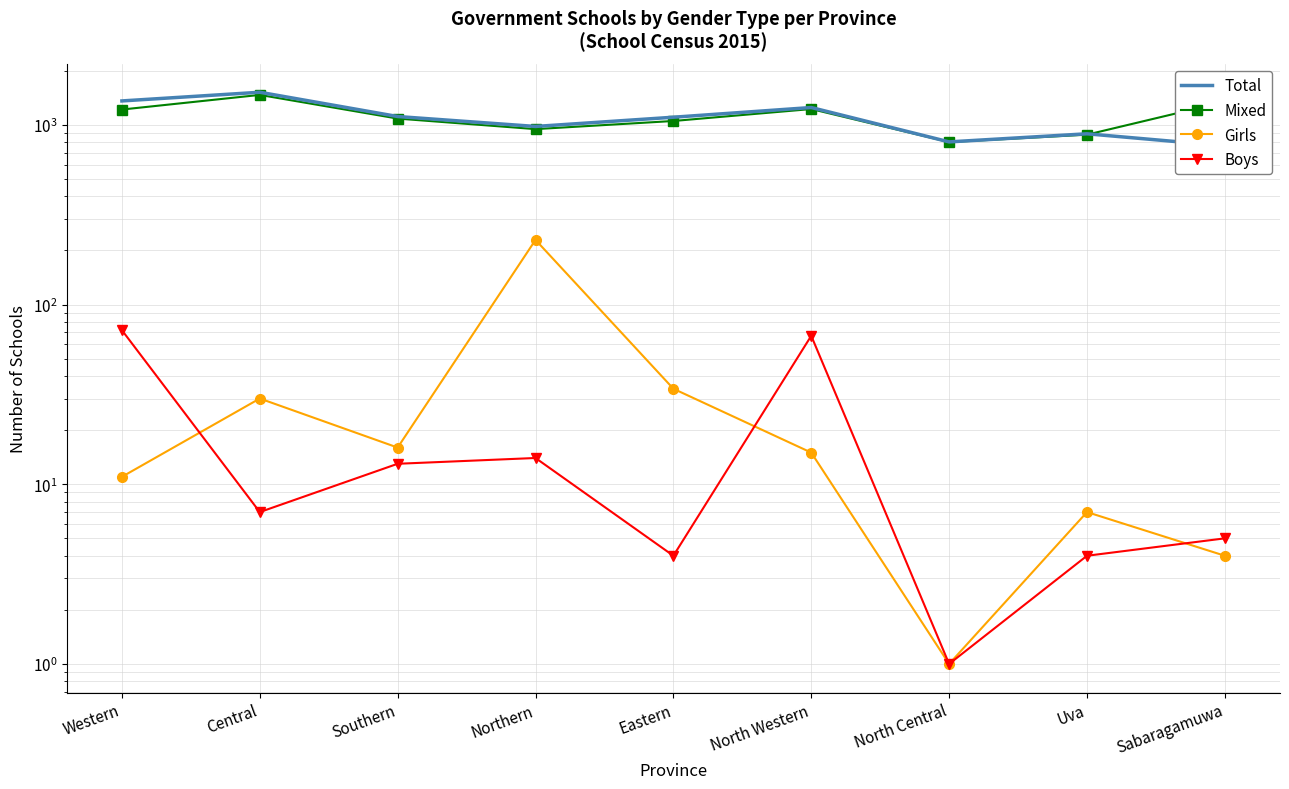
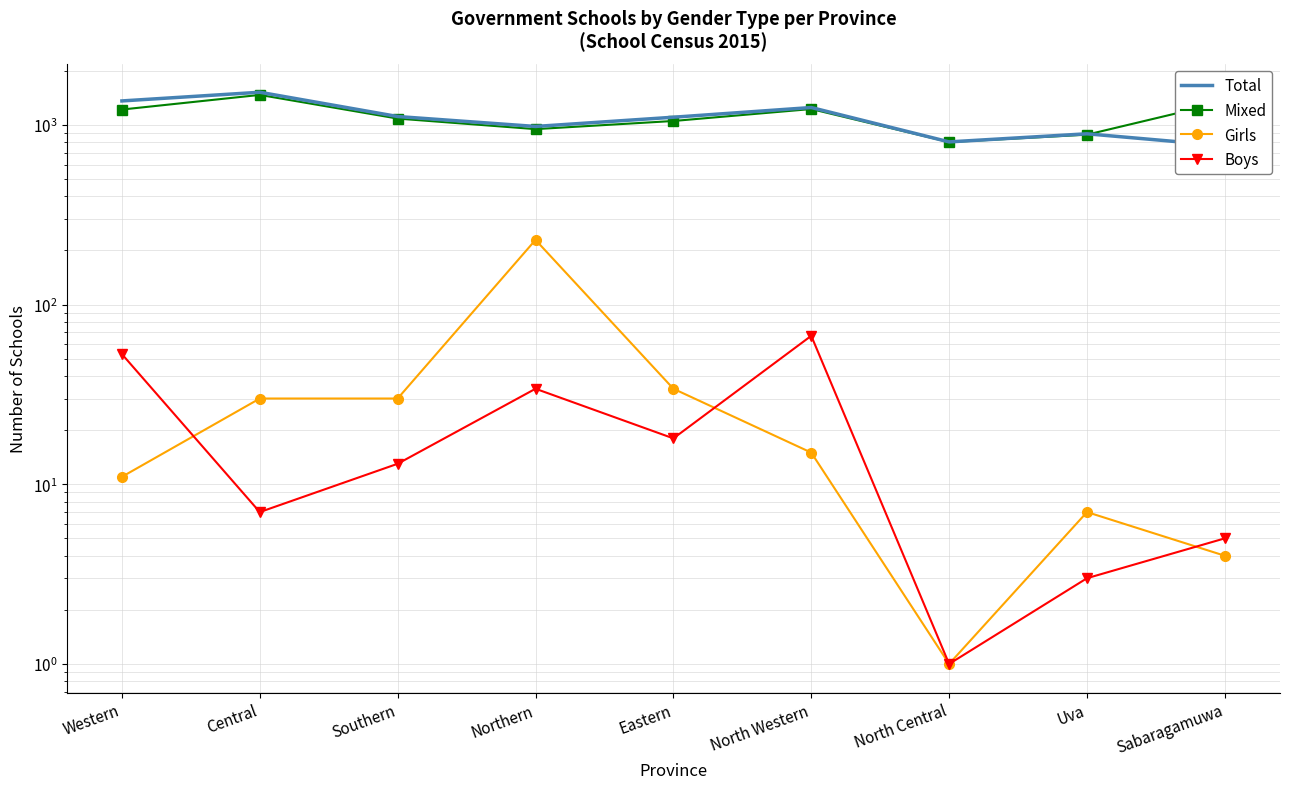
Boys, Western: 72 -> 53
Girls, Southern: 16 -> 30
Boys, Northern: 14 -> 34
Boys, Eastern: 4 -> 18
Boys, Uva: 4 -> 3
